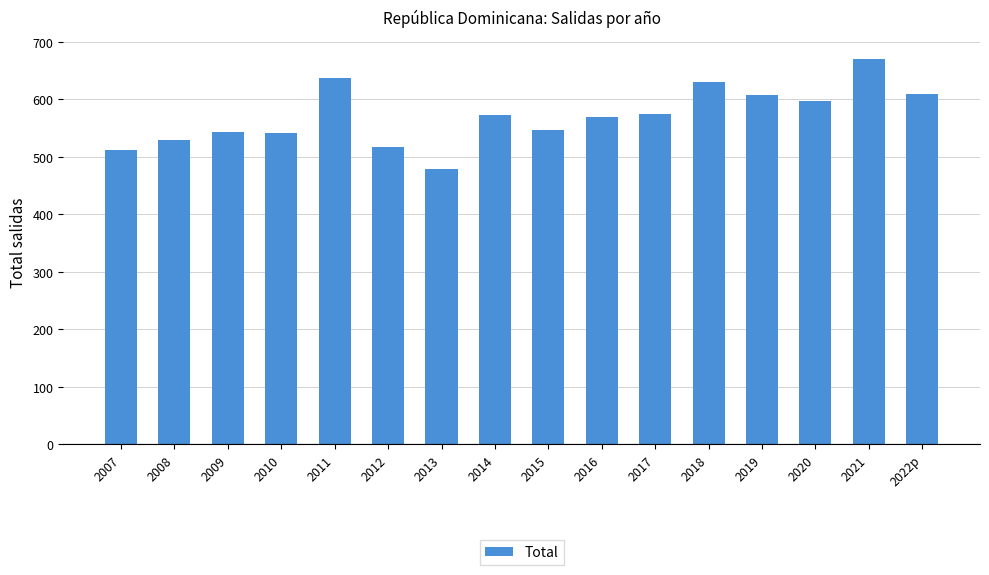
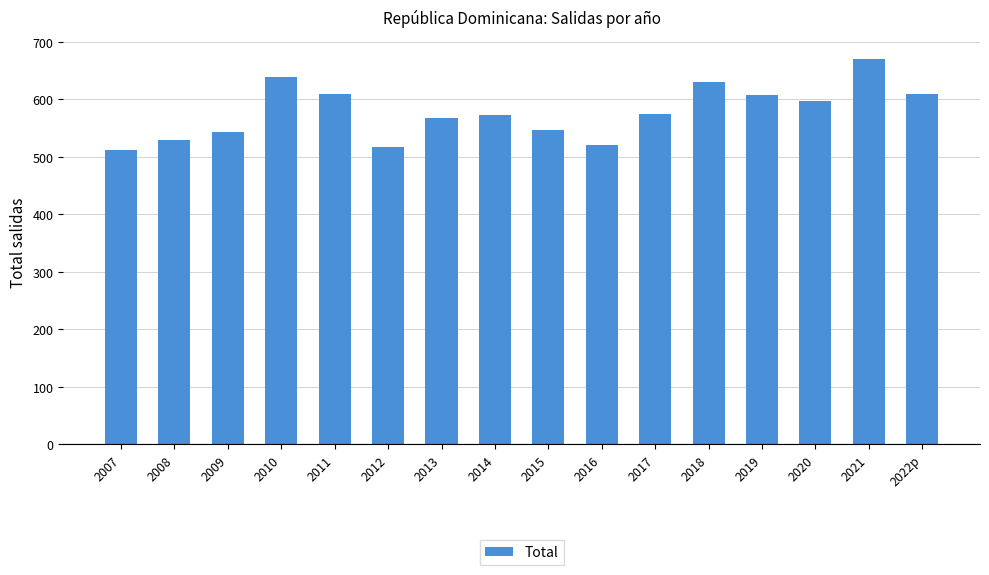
2010: 540 -> 640
2011: 640 -> 610
2013: 480 -> 570
2016: 570 -> 520
